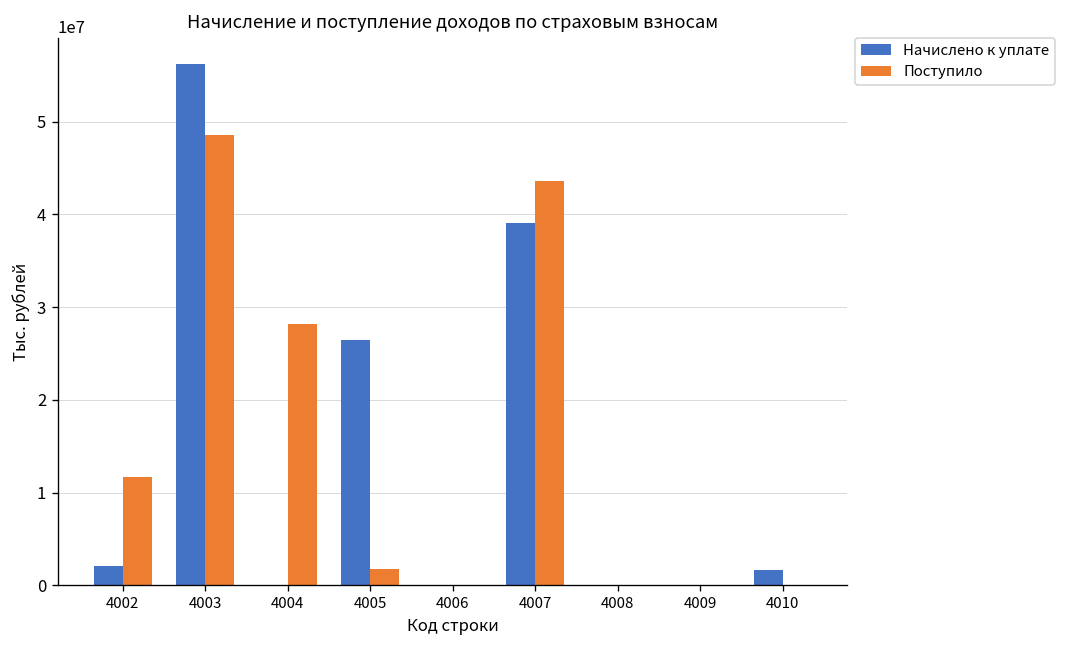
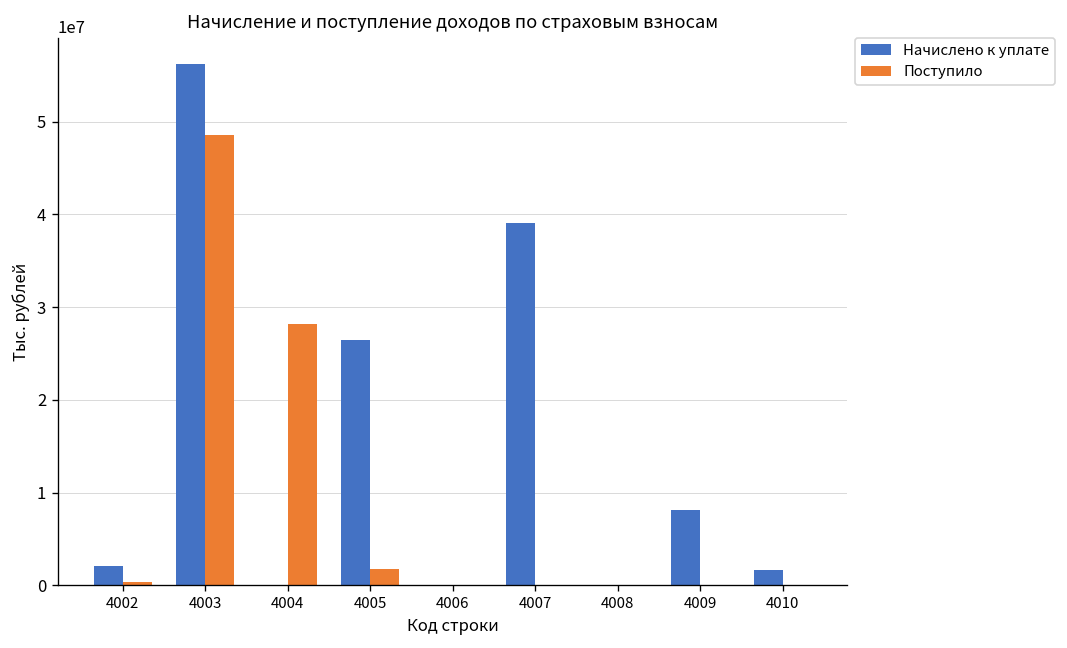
Поступило, 4002: 12000000 -> 0
Поступило, 4007: 44000000 -> 0
Начислено к уплате, 4009: 0 -> 8000000
